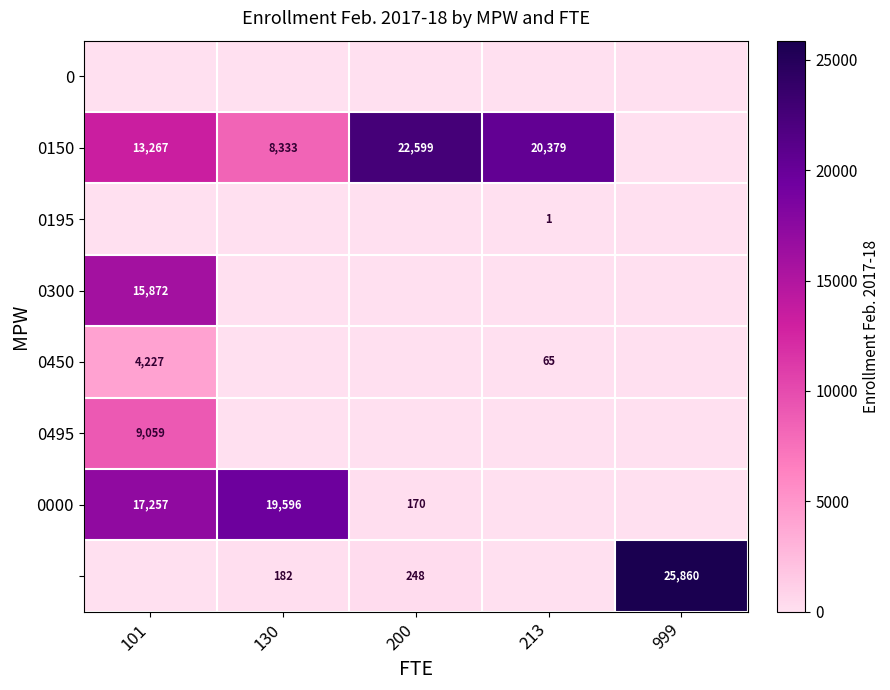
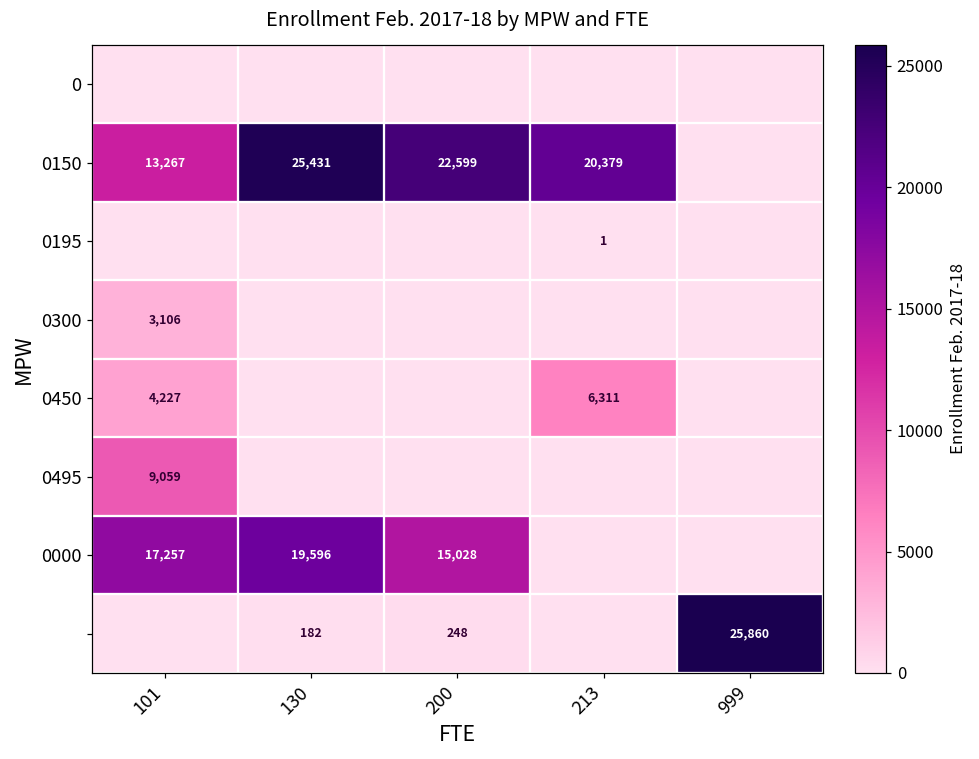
0150, 130: 8,333 -> 25,431
0300, 101: 15,872 -> 3,106
0450, 213: 65 -> 6,311
0000, 200: 170 -> 15,028
